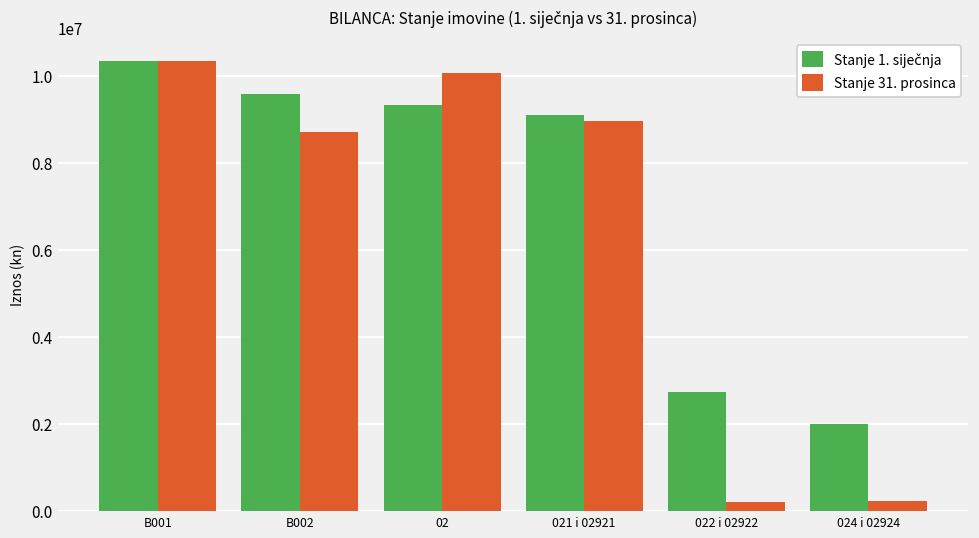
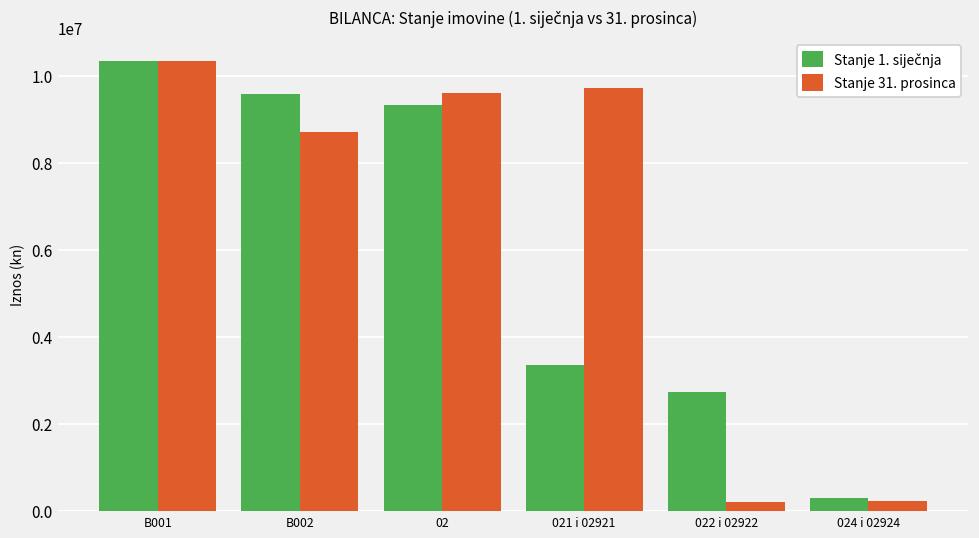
Stanje 31. prosinca, 02: 10100000 -> 9600000
Stanje 1. siječnja, 021 i 02921: 9100000 -> 3300000
Stanje 31. prosinca, 021 i 02921: 9000000 -> 9700000
Stanje 1. siječnja, 024 i 02924: 2000000 -> 300000
